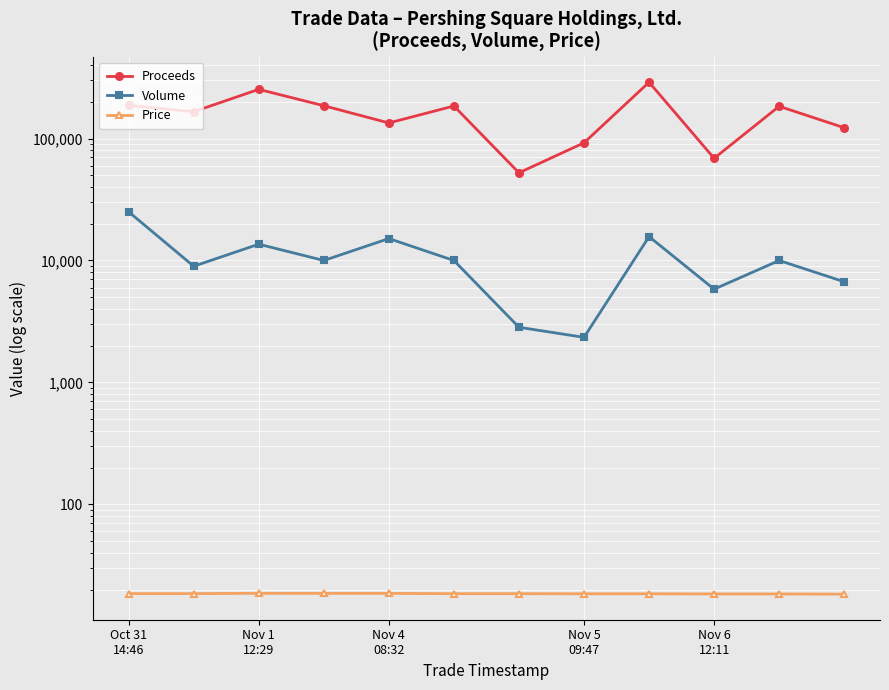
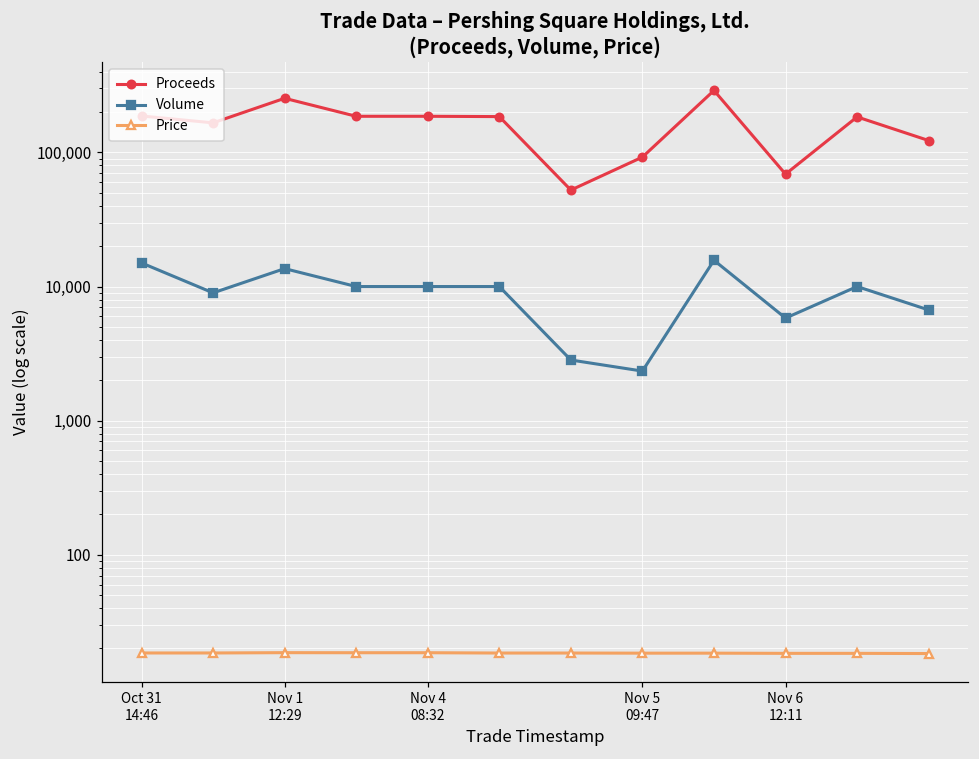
Volume, Oct 31 14:46: 25,000 -> 15,000
Proceeds, Nov 4 08:32: 130,000 -> 190,000
Volume, Nov 4 08:32: 15,000 -> 10,000
